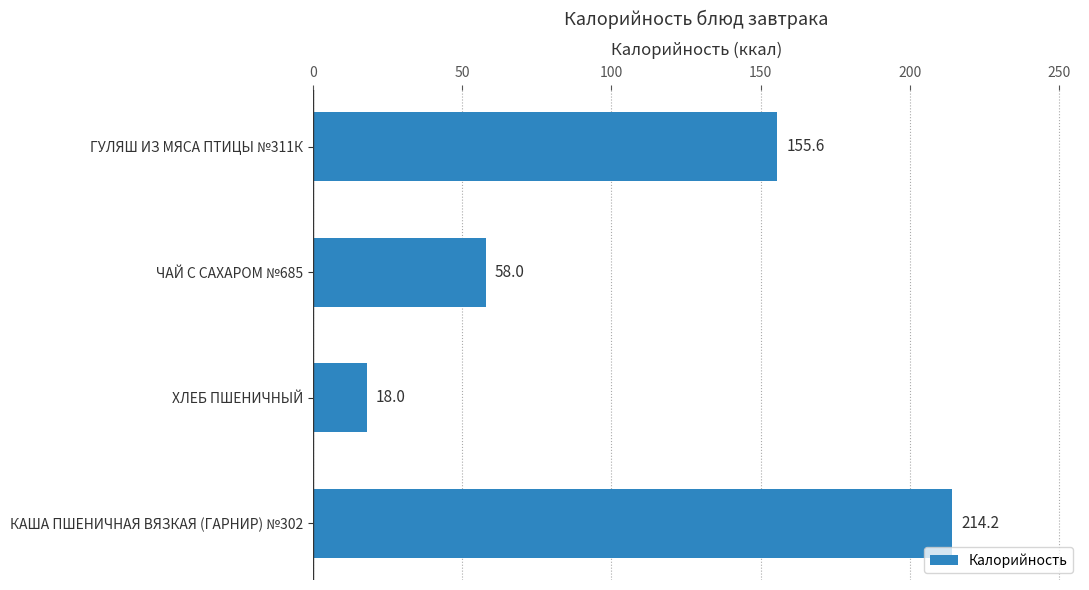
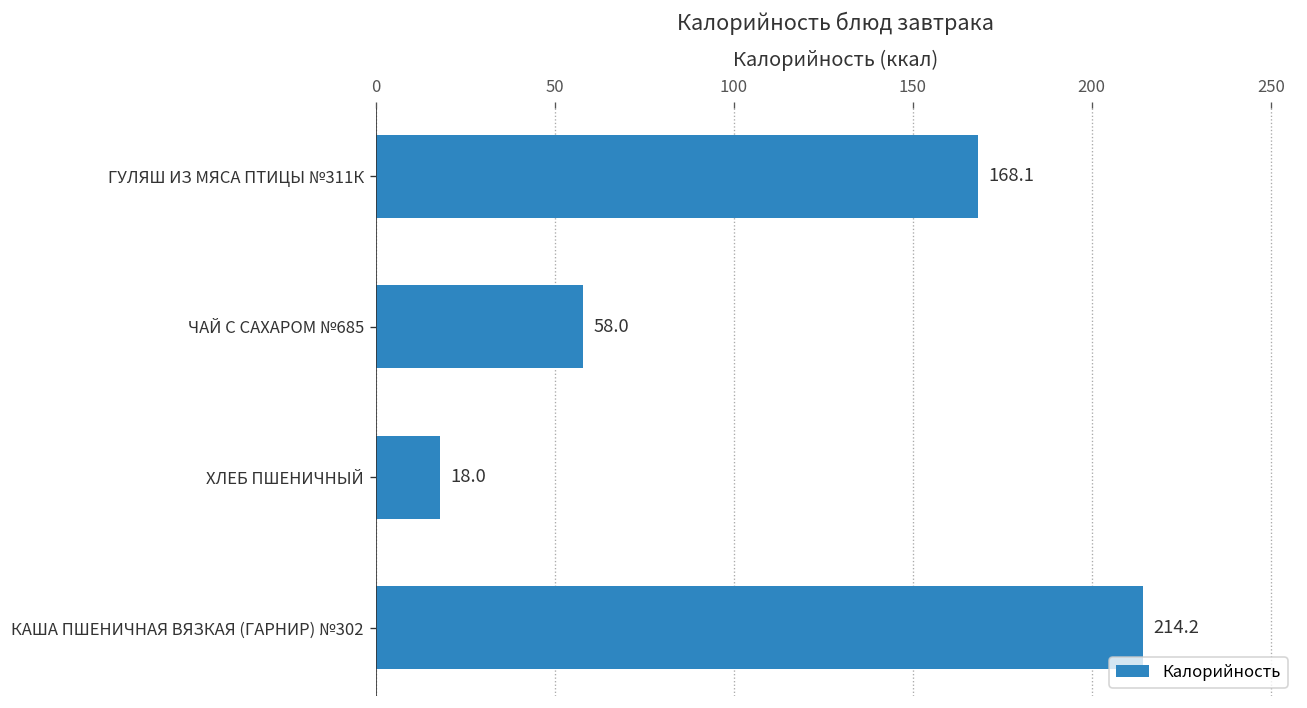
ГУЛЯШ ИЗ МЯСА ПТИЦЫ №311К: 155.6 -> 168.1
